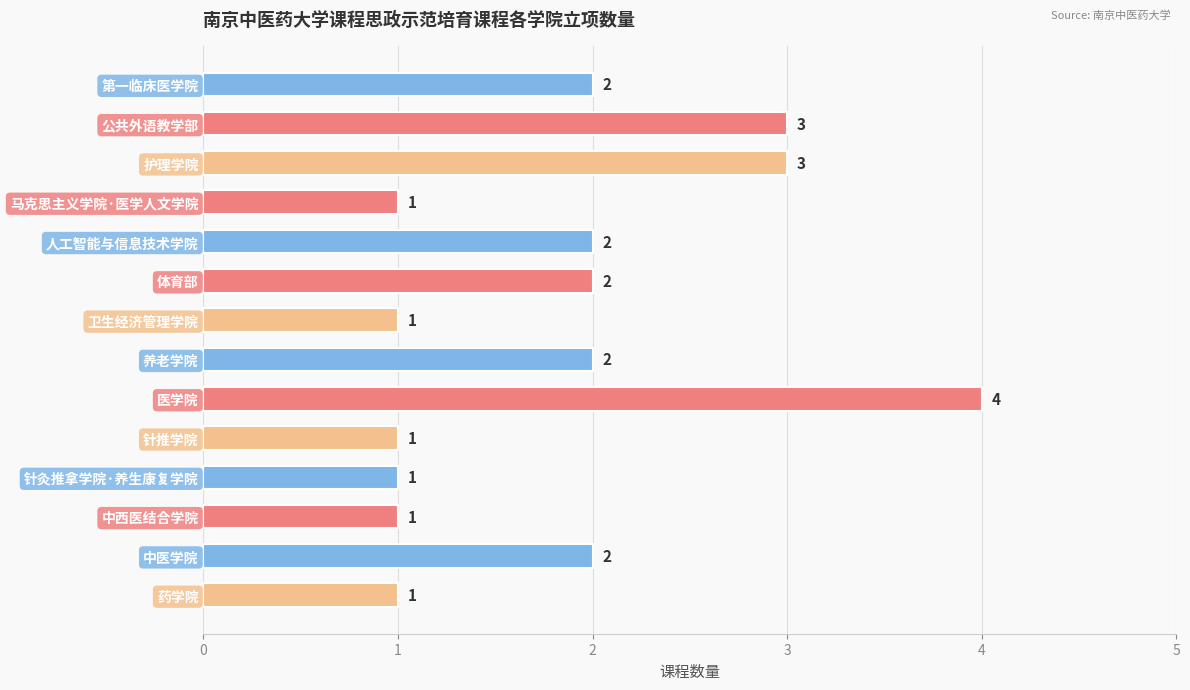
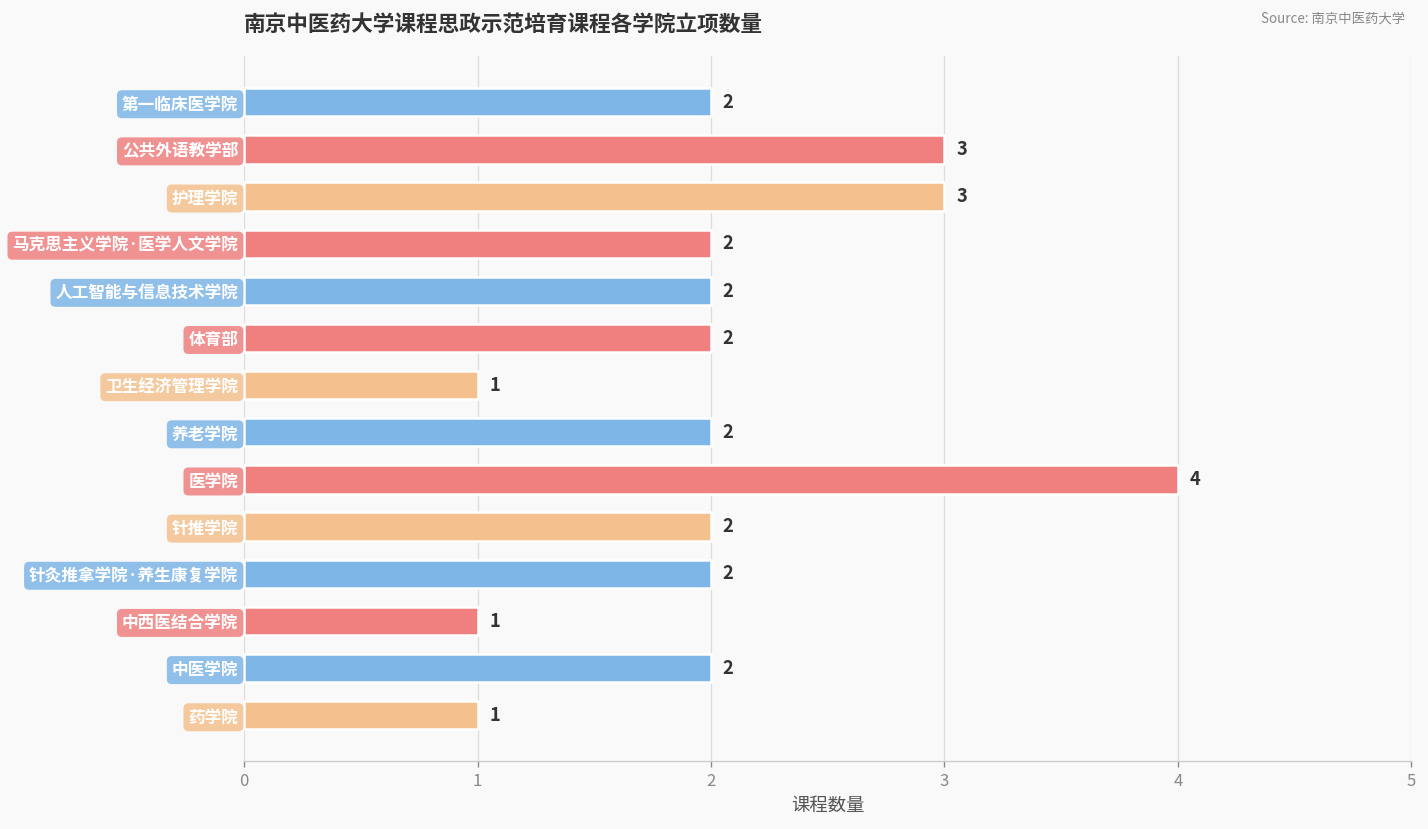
马克思主义学院·医学人文学院: 1 -> 2
针推学院: 1 -> 2
针灸推拿学院·养生康复学院: 1 -> 2
